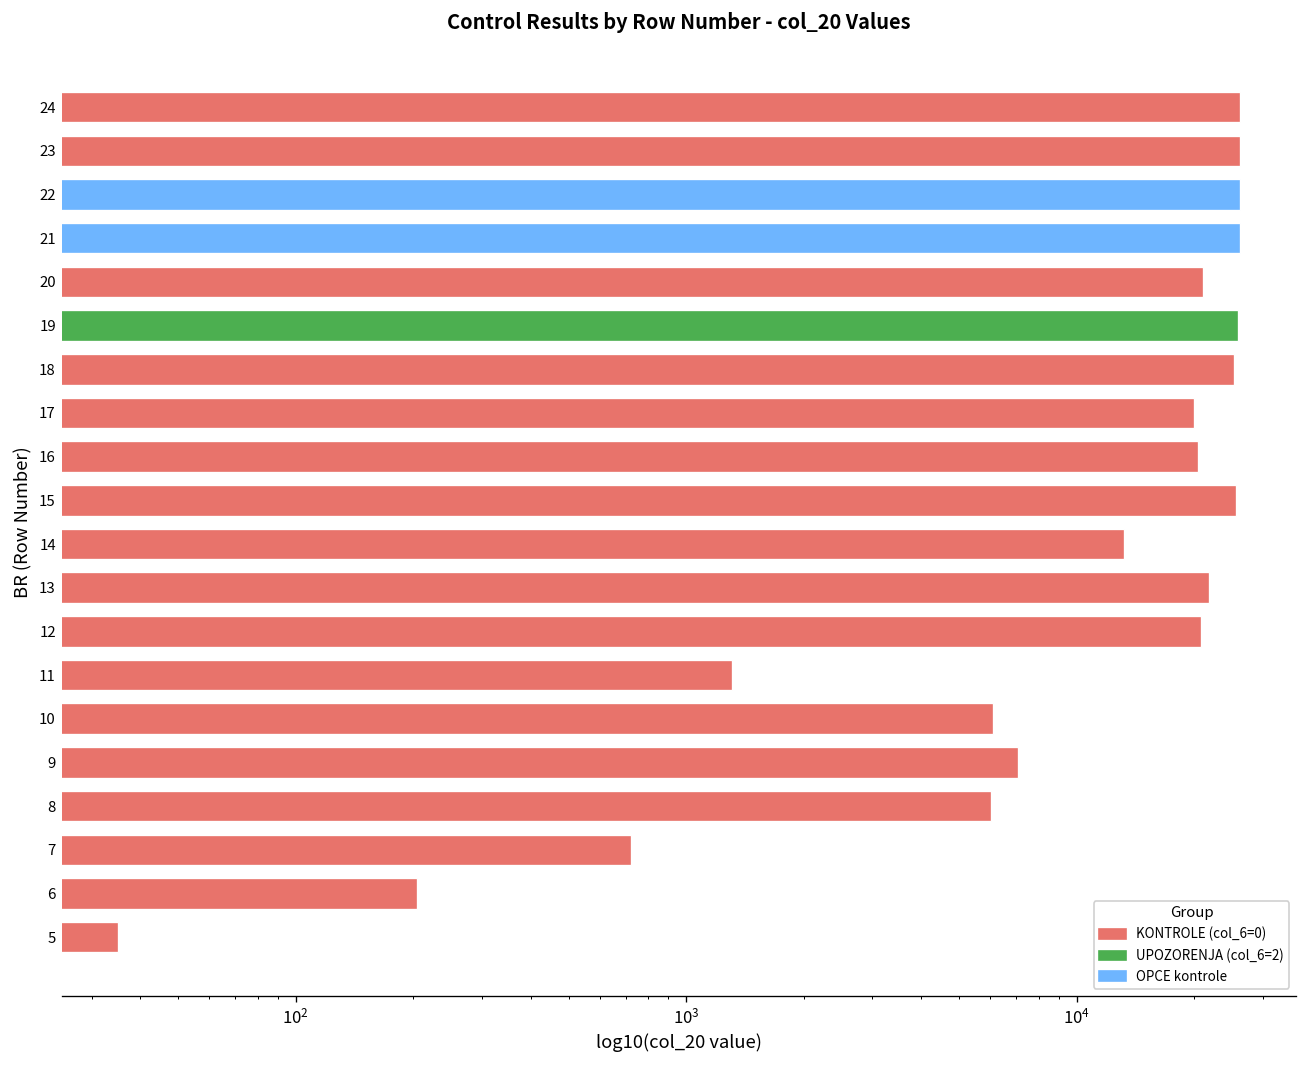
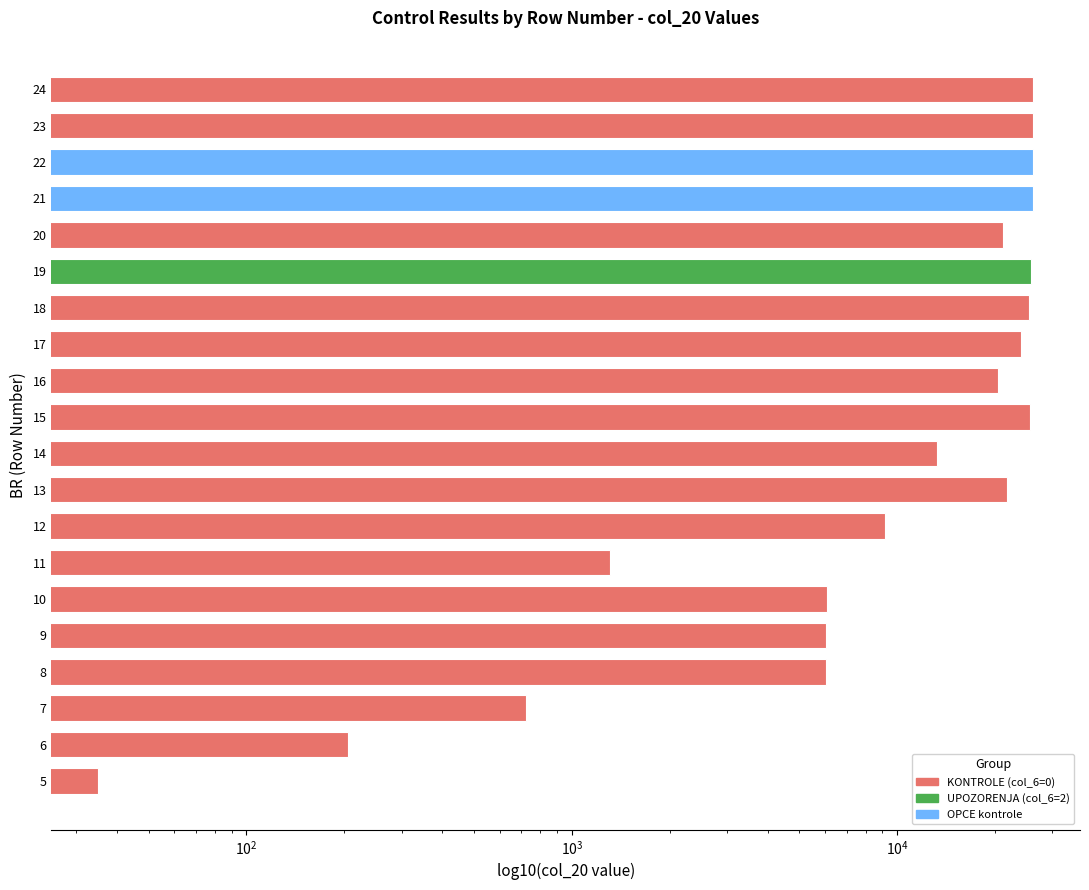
17: 20000 -> 24000
12: 21000 -> 9200
9: 7100 -> 6000
